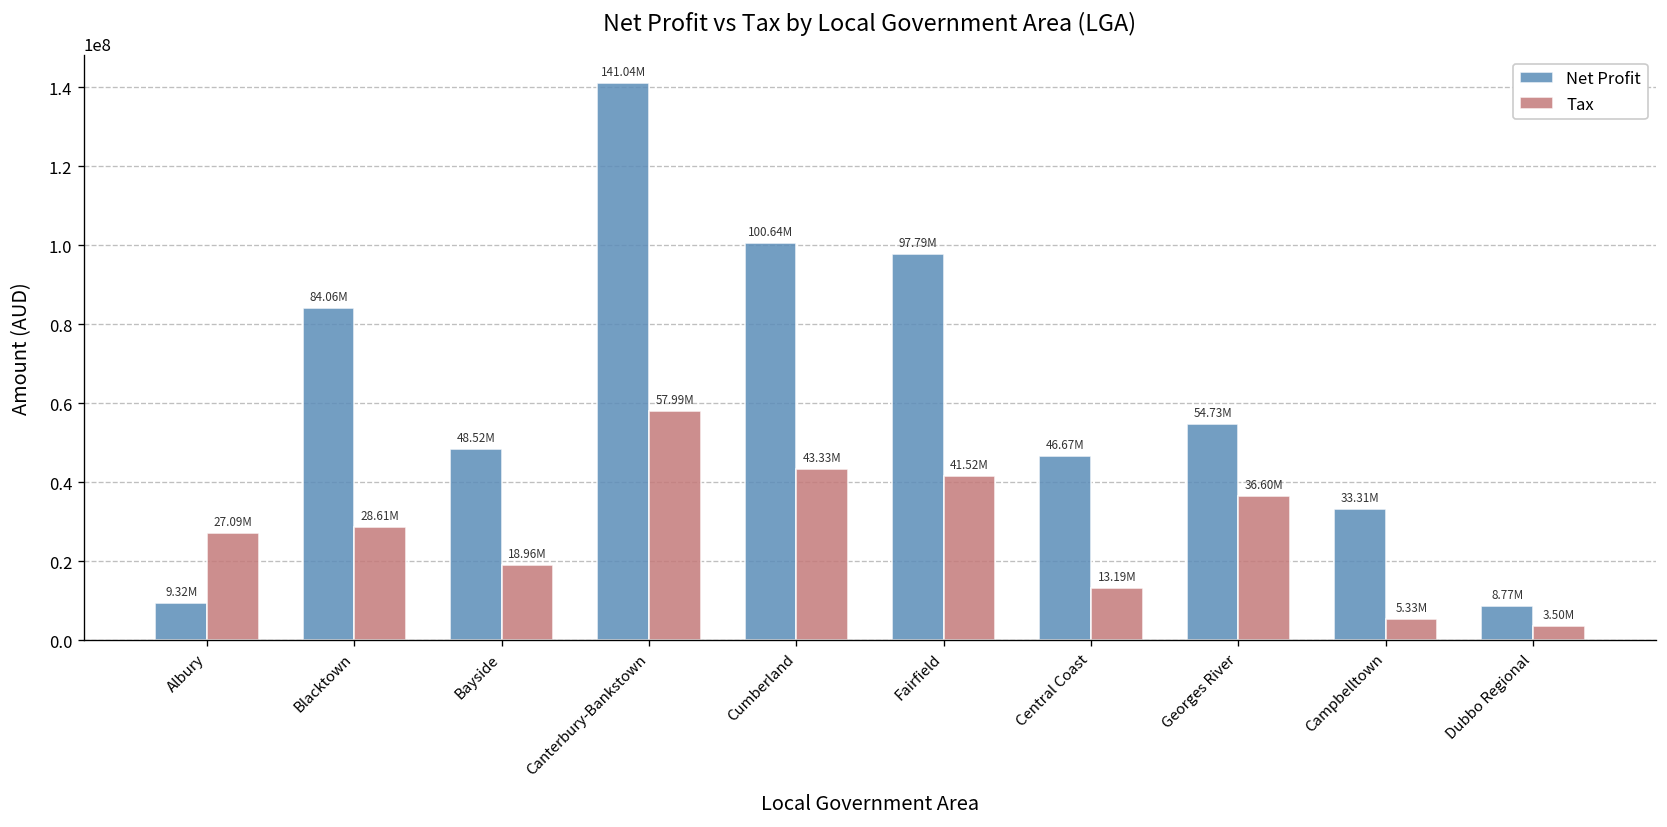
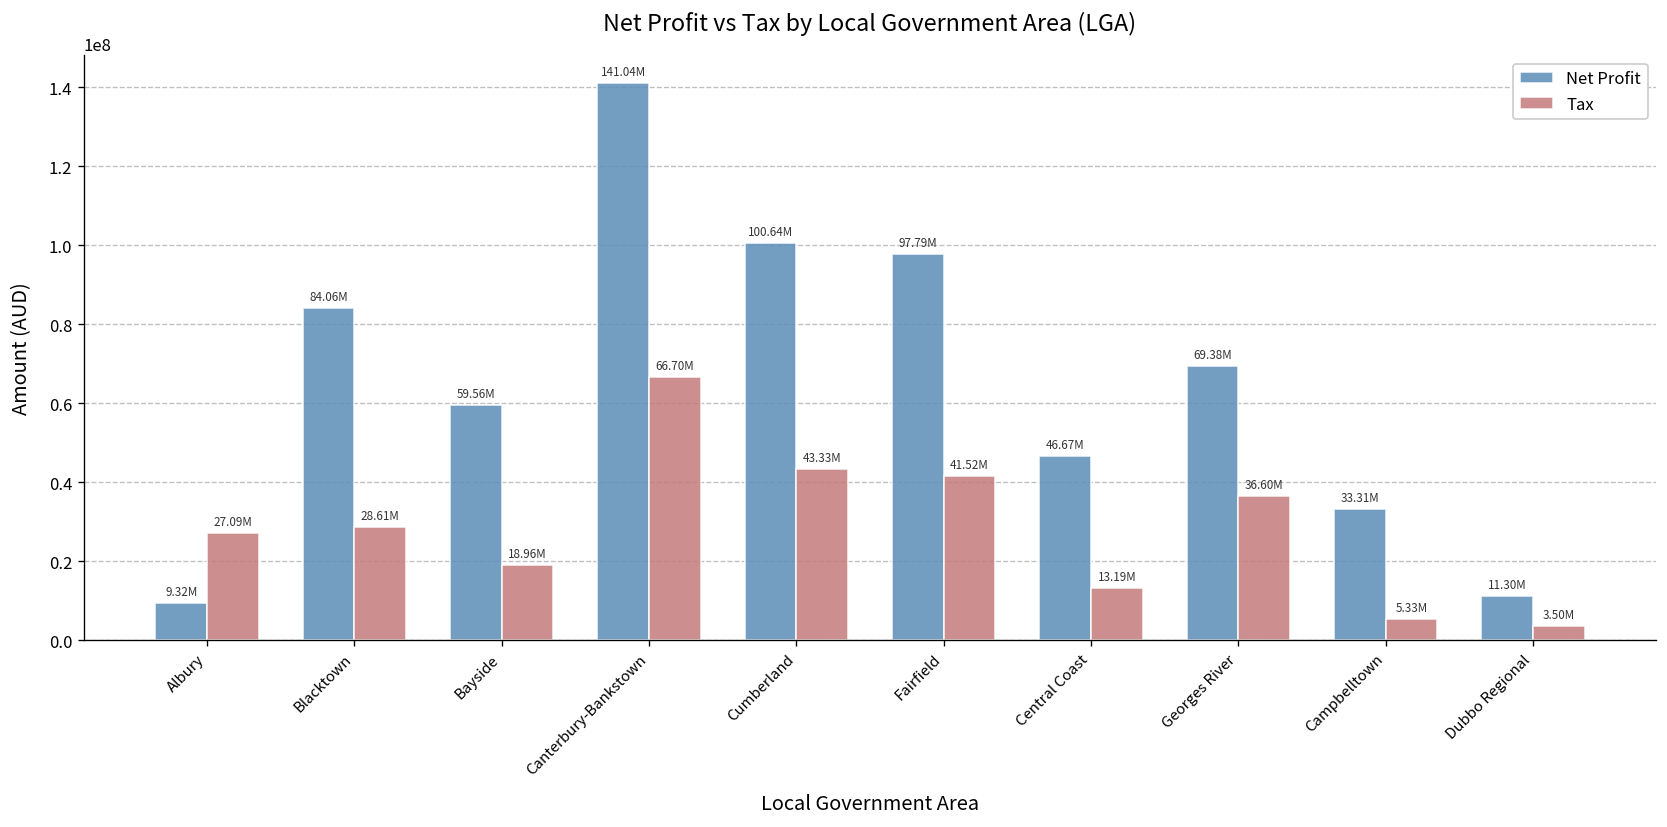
Net Profit, Bayside: 48.52M -> 59.56M
Tax, Canterbury-Bankstown: 57.99M -> 66.70M
Net Profit, Georges River: 54.73M -> 69.38M
Net Profit, Dubbo Regional: 8.77M -> 11.30M
